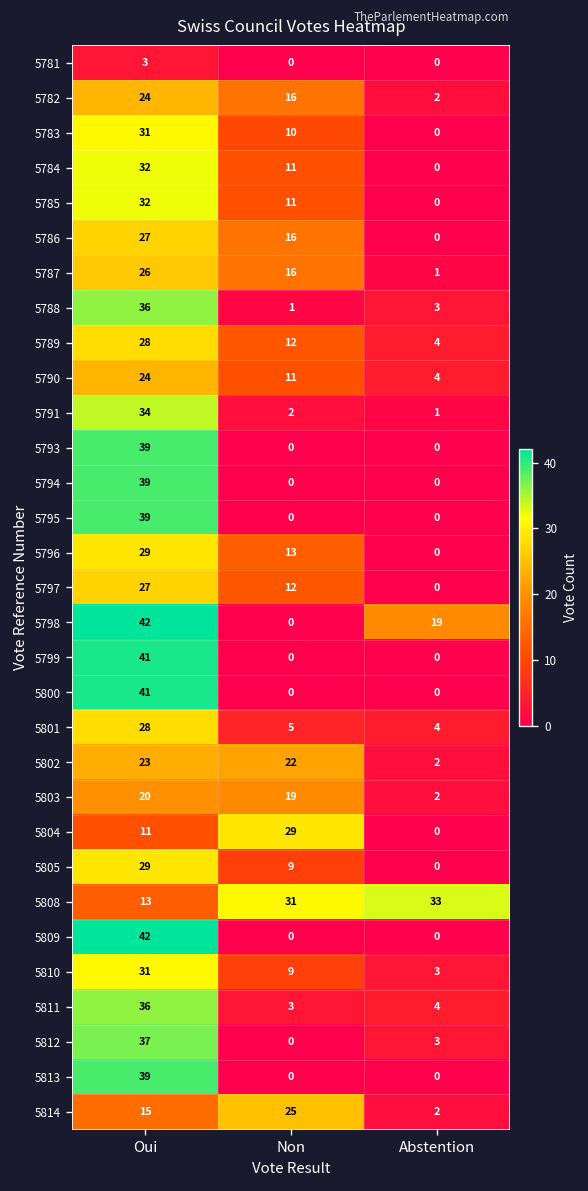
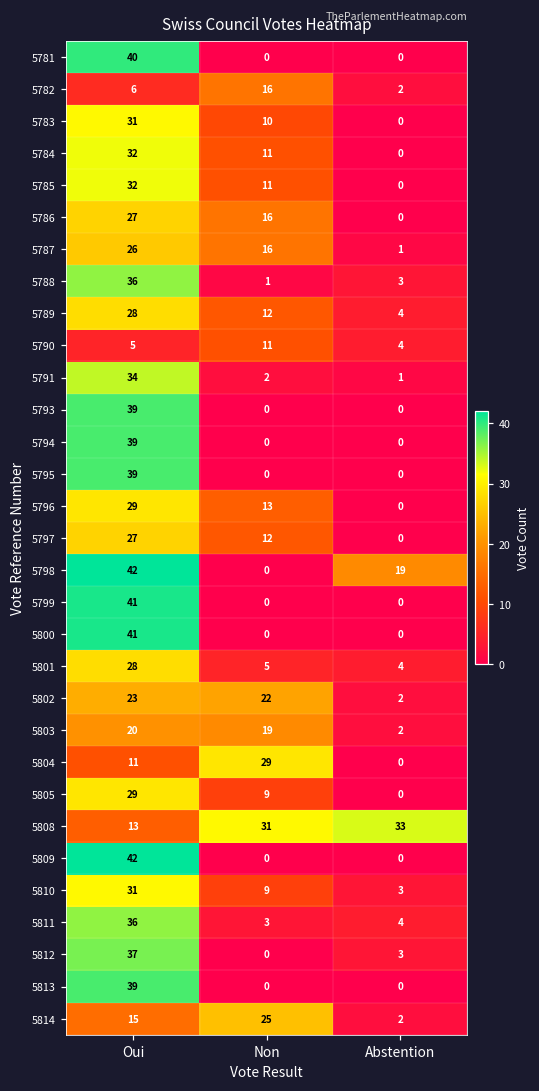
5781, Oui: 3 -> 40
5782, Oui: 24 -> 6
5790, Oui: 24 -> 5
